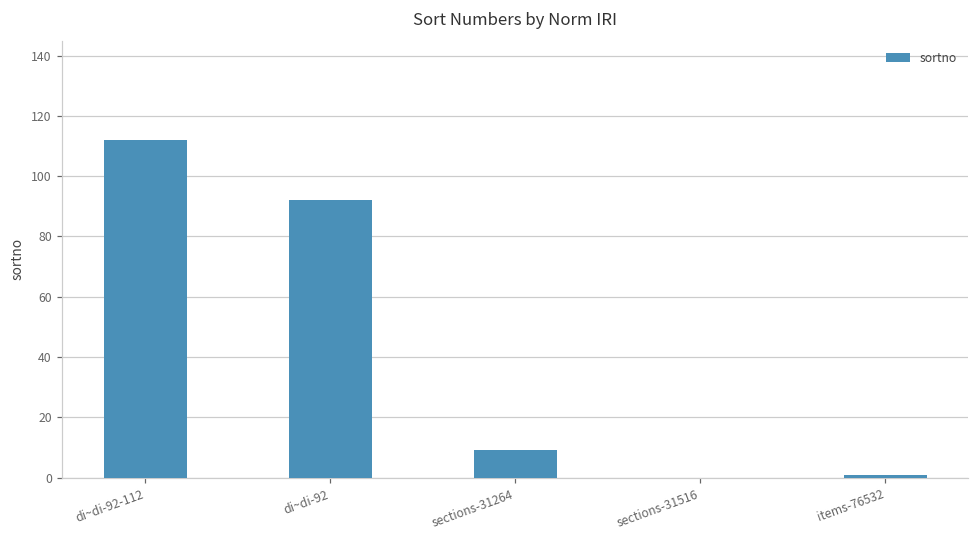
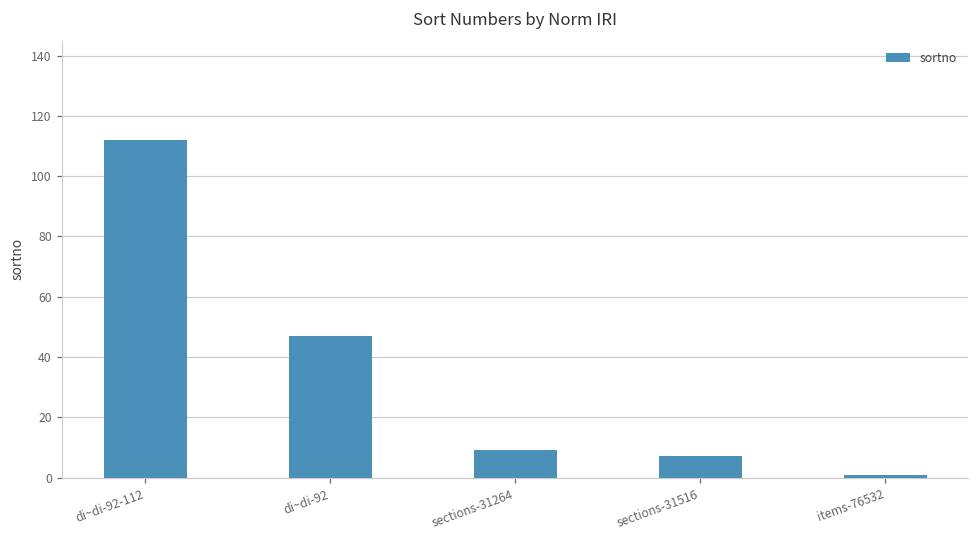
di~di-92: 92 -> 47
sections-31516: 0 -> 7
